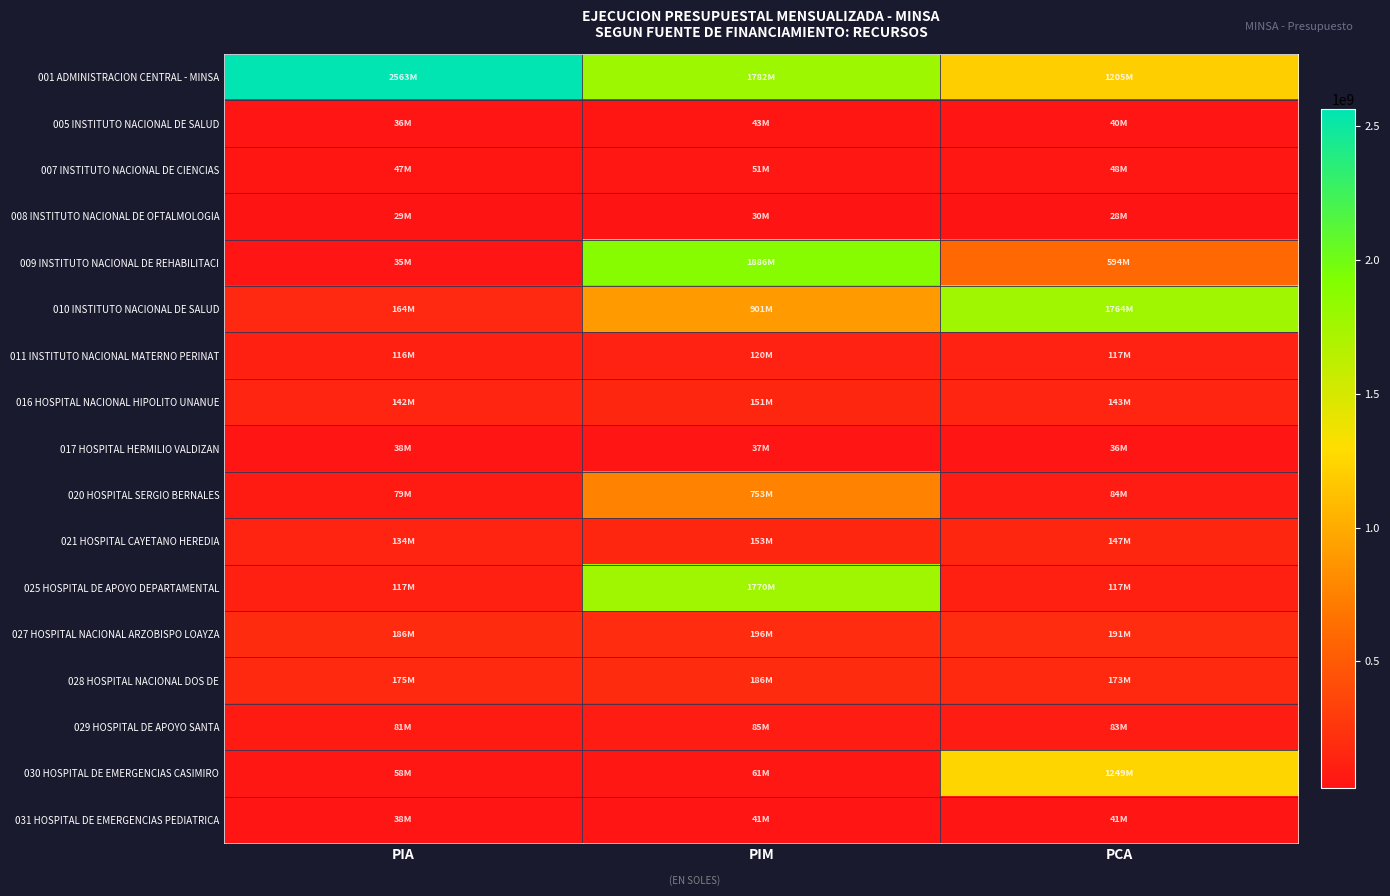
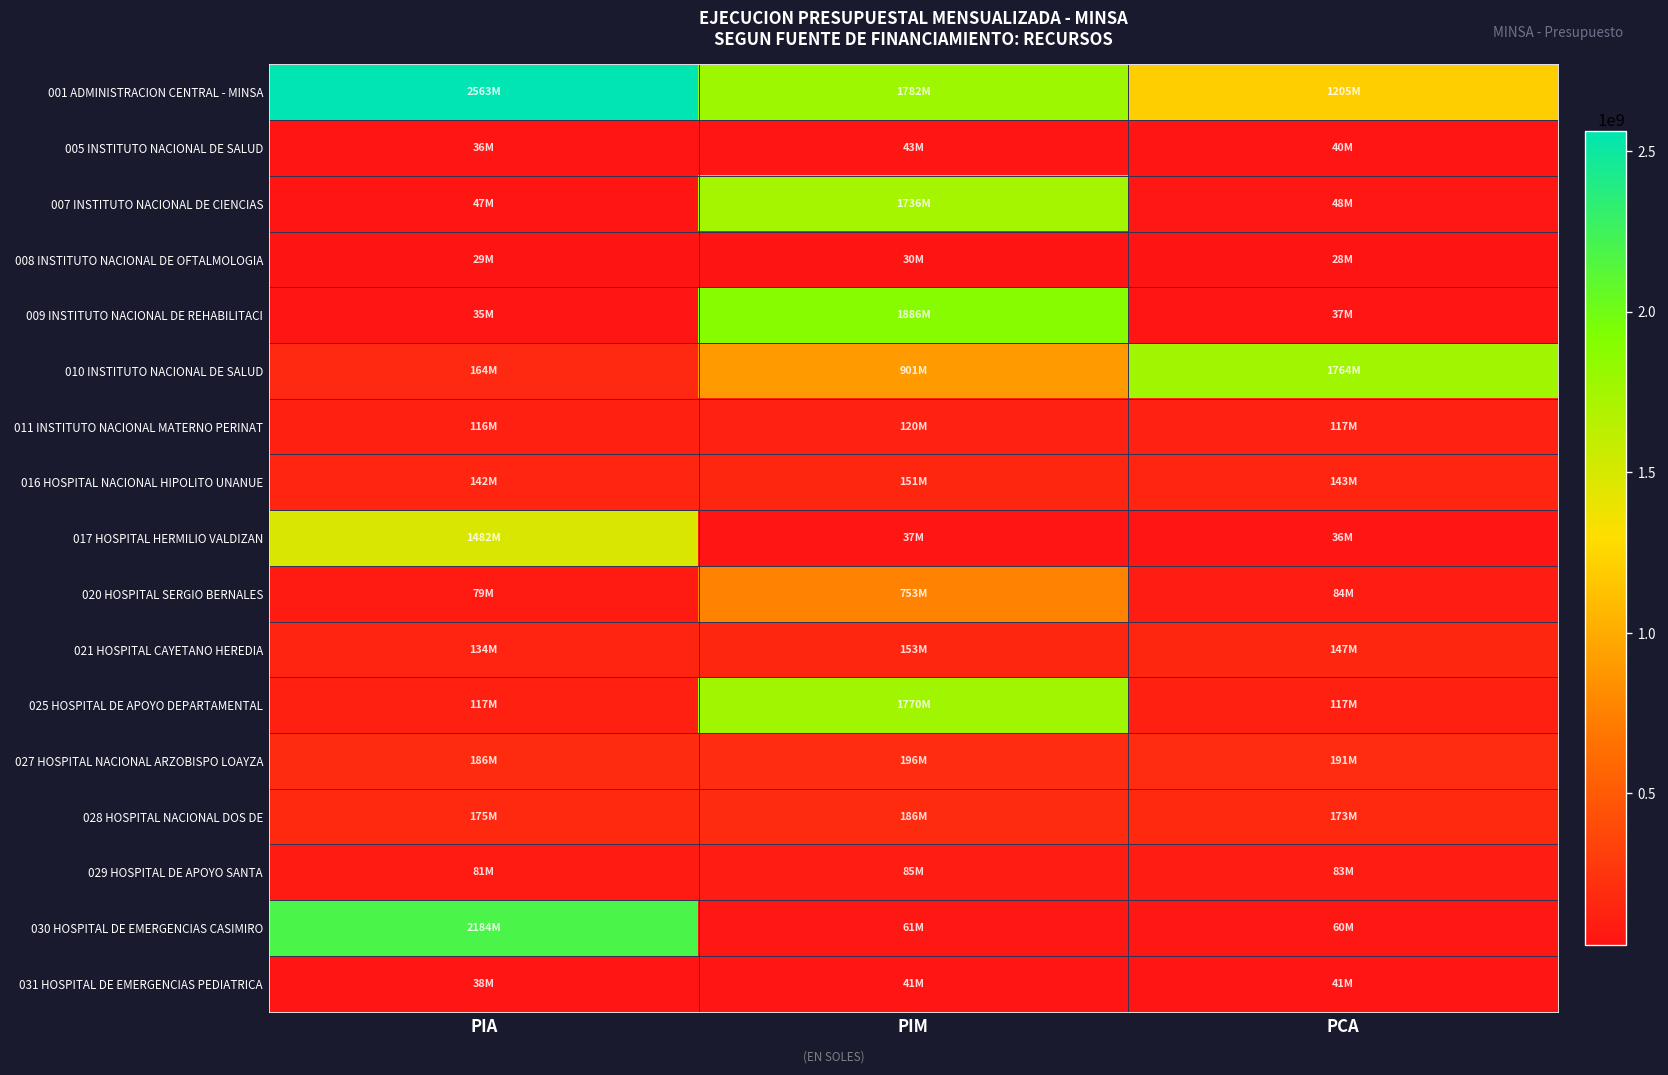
007 INSTITUTO NACIONAL DE CIENCIAS, PIM: 51M -> 1736M
009 INSTITUTO NACIONAL DE REHABILITACI, PCA: 594M -> 37M
017 HOSPITAL HERMILIO VALDIZAN, PIA: 38M -> 1482M
030 HOSPITAL DE EMERGENCIAS CASIMIRO, PIA: 58M -> 2184M
030 HOSPITAL DE EMERGENCIAS CASIMIRO, PCA: 1249M -> 60M
